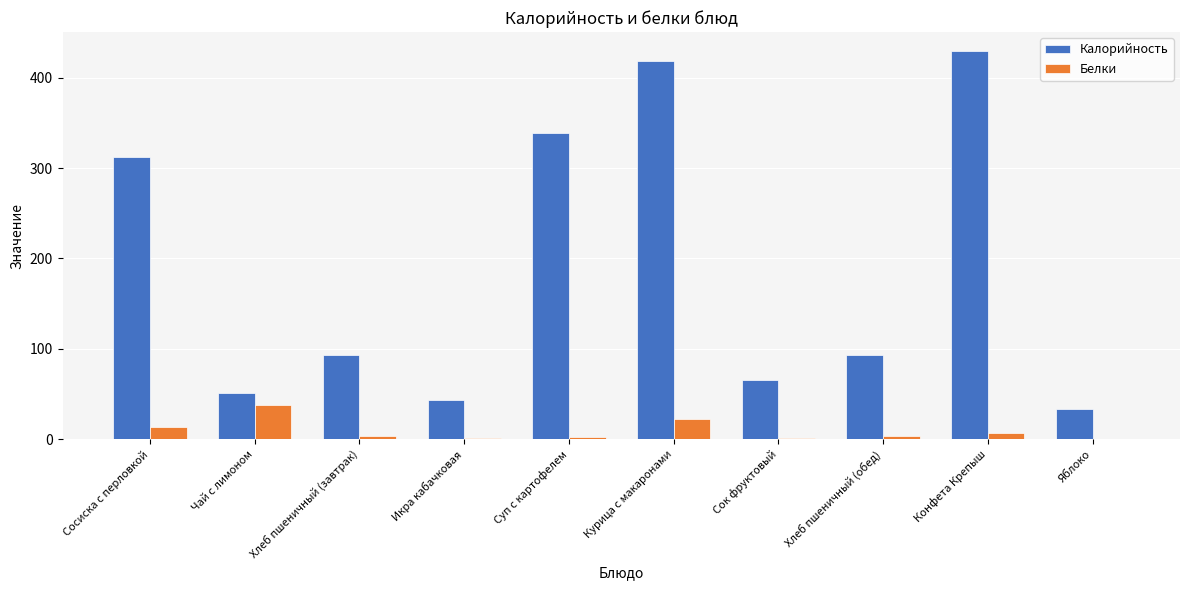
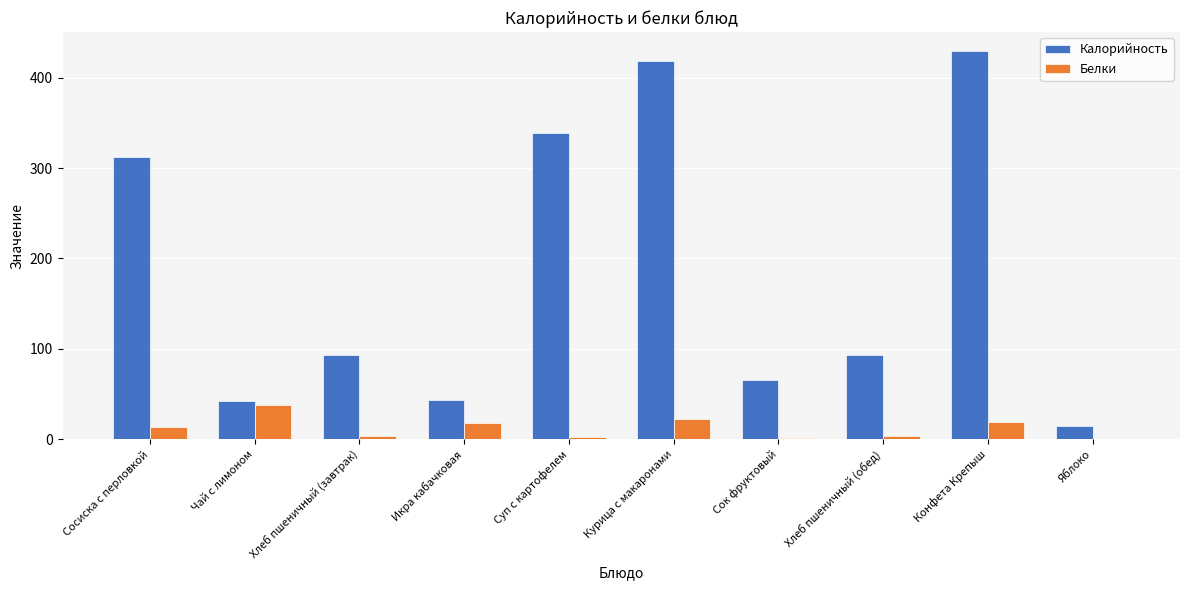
Калорийность, Чай с лимоном: 50 -> 40
Белки, Икра кабачковая: 0 -> 20
Белки, Конфета Крепыш: 10 -> 20
Калорийность, Яблоко: 30 -> 10
